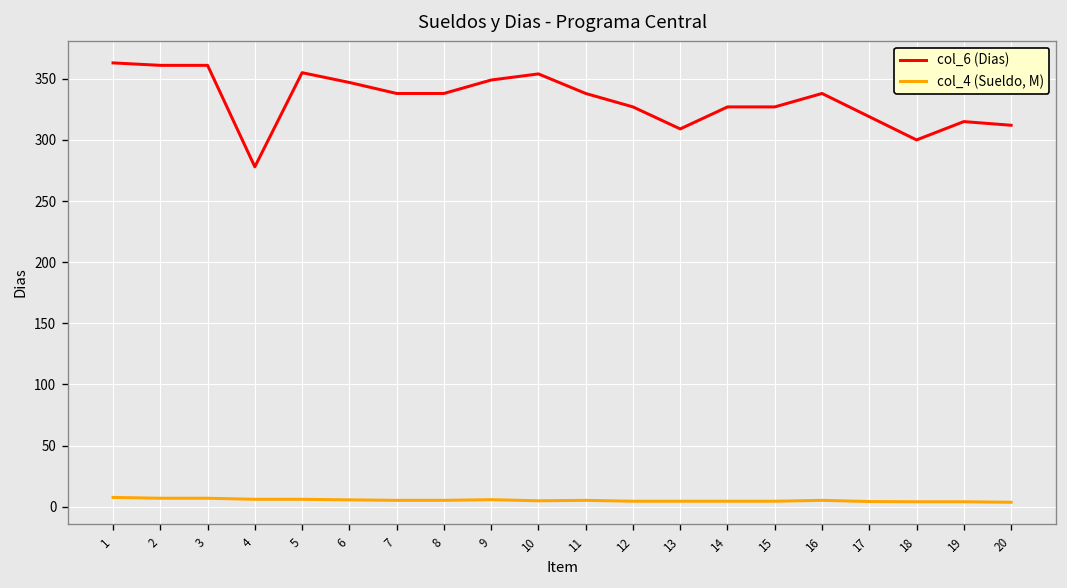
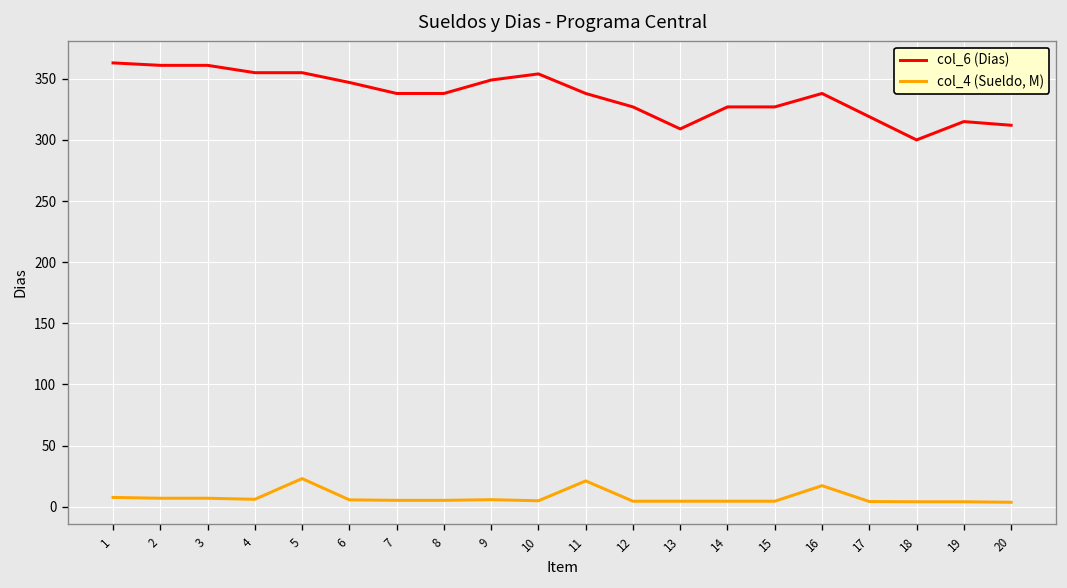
col_6 (Dias), 4: 278 -> 355
col_4 (Sueldo, M), 5: 6 -> 23
col_4 (Sueldo, M), 11: 5 -> 21
col_4 (Sueldo, M), 16: 5 -> 17
